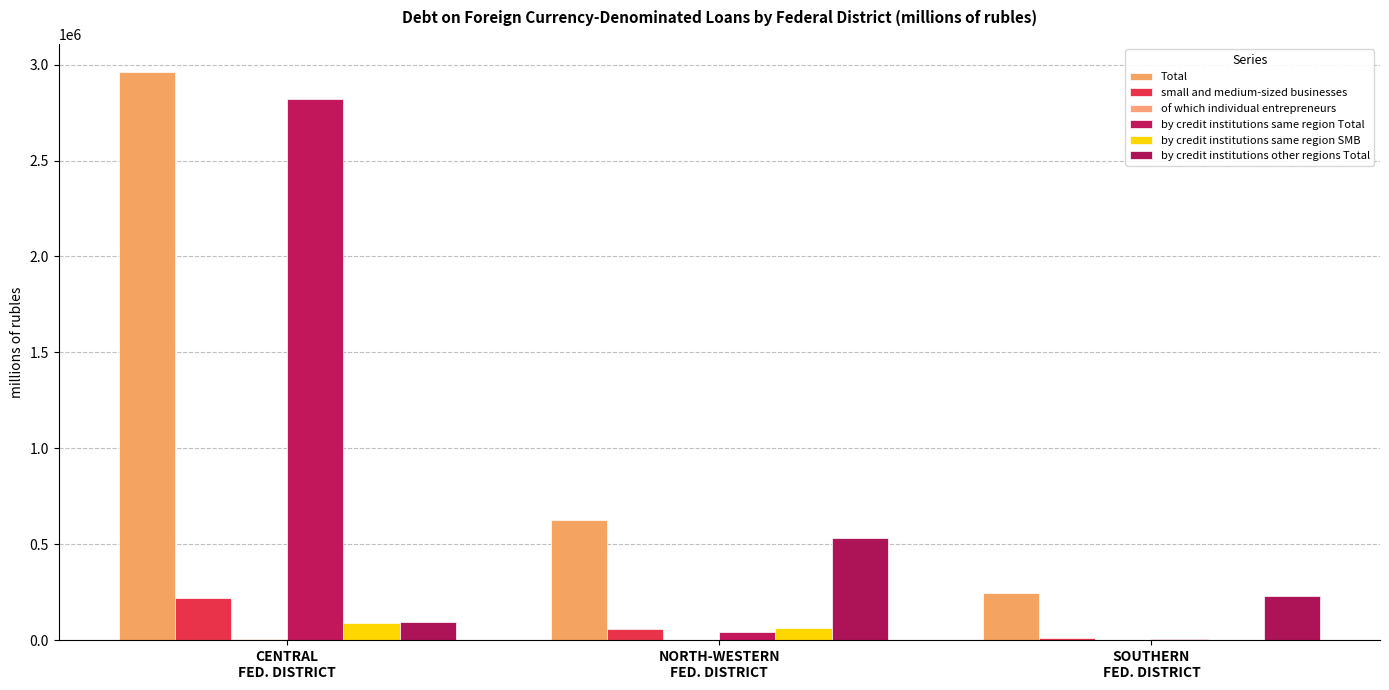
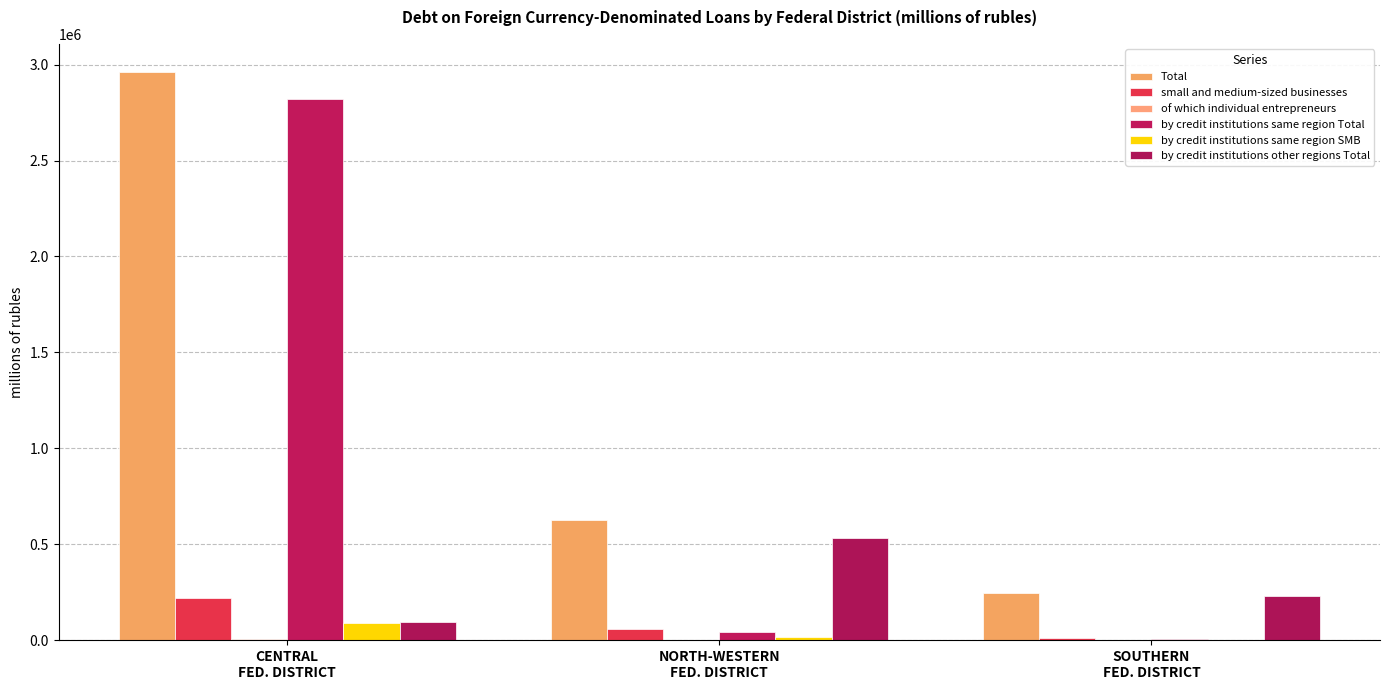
by credit institutions same region SMB, NORTH-WESTERN FED. DISTRICT: 60000 -> 20000
